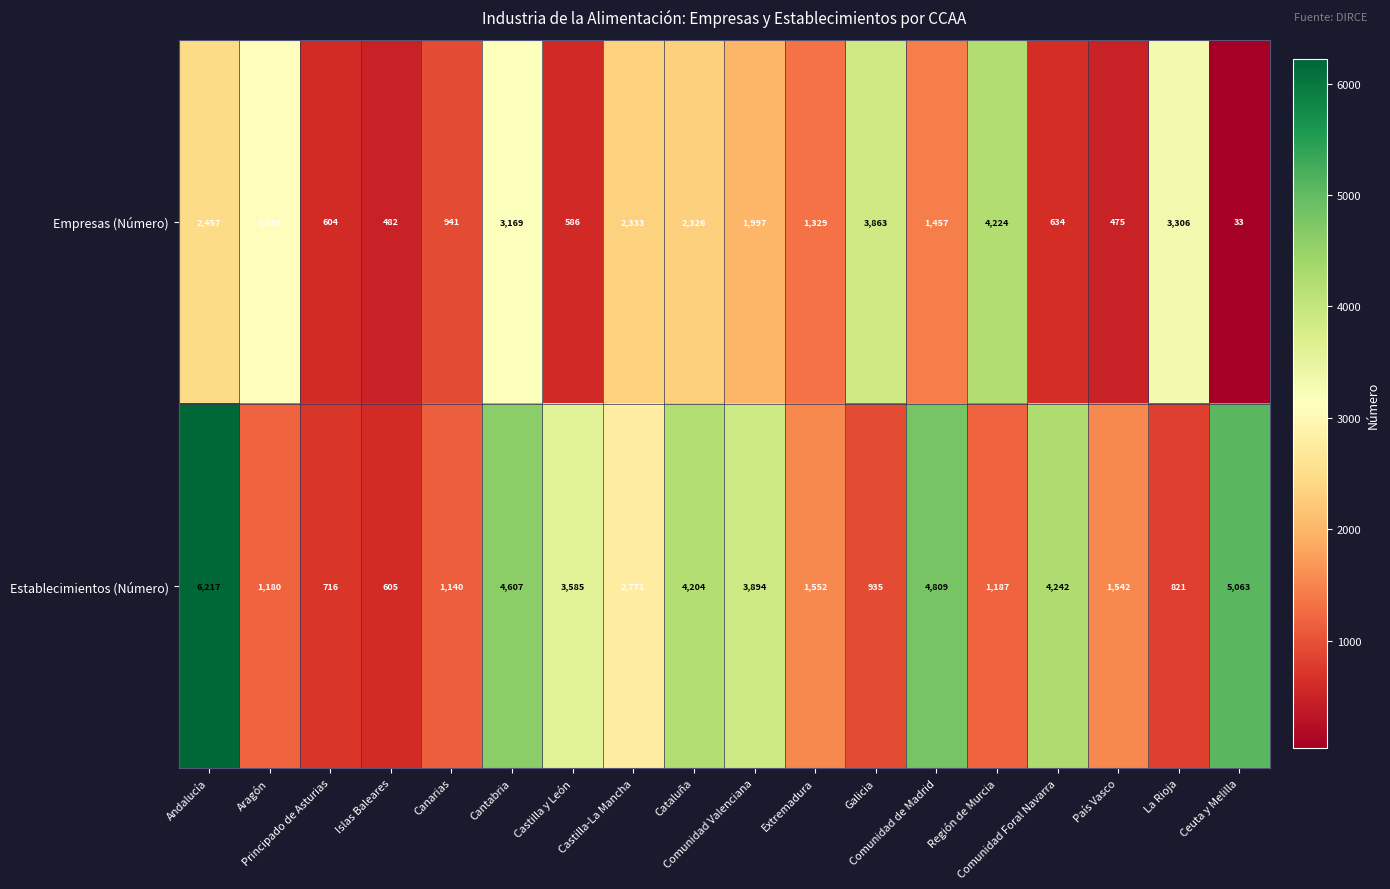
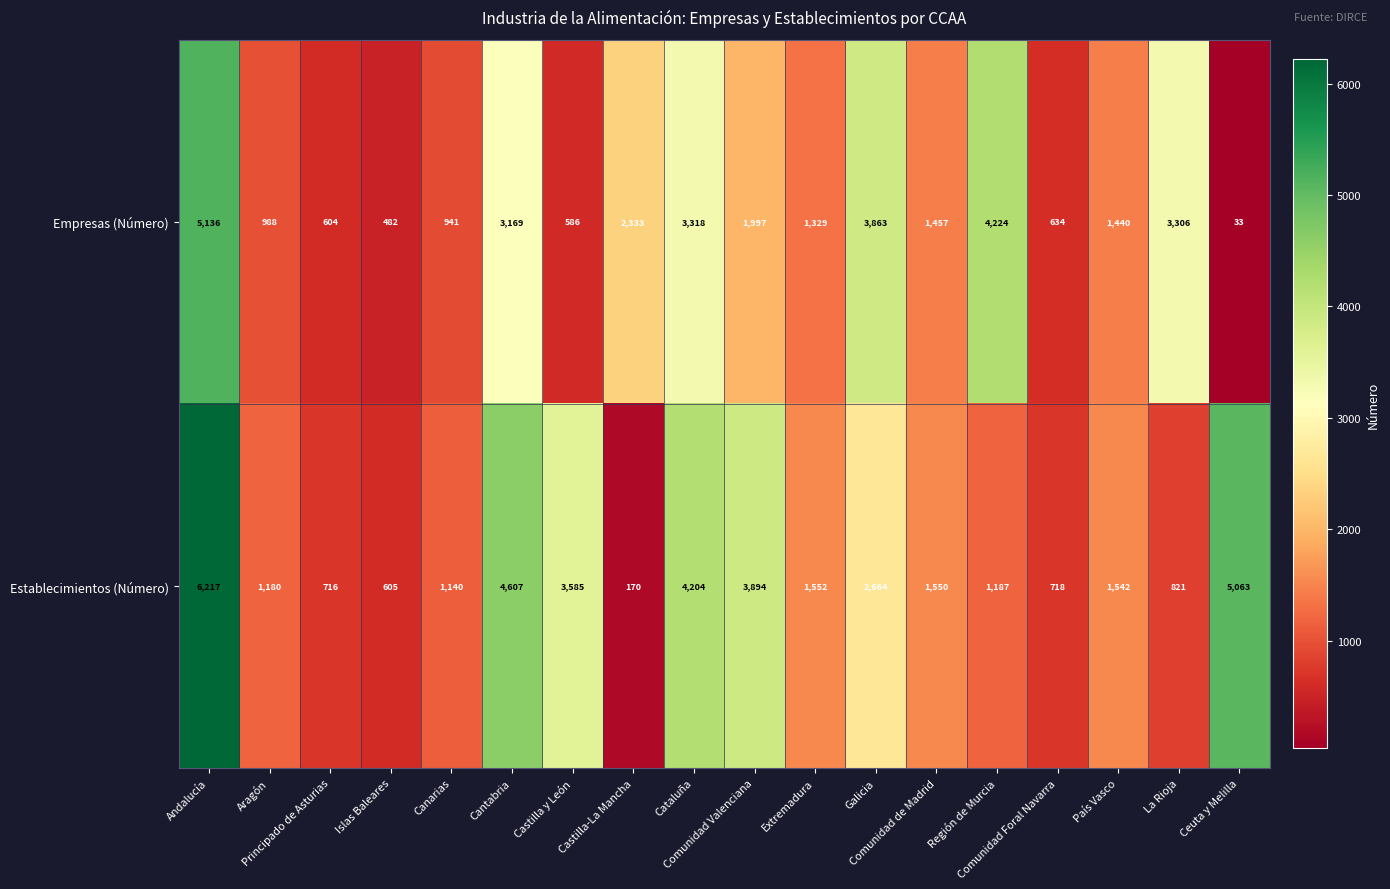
Empresas (Número), Andalucía: 2,457 -> 5,136
Empresas (Número), Aragón: 3,085 -> 988
Empresas (Número), Cataluña: 2,326 -> 3,318
Empresas (Número), País Vasco: 475 -> 1,440
Establecimientos (Número), Castilla-La Mancha: 2,771 -> 170
Establecimientos (Número), Galicia: 935 -> 2,664
Establecimientos (Número), Comunidad de Madrid: 4,809 -> 1,550
Establecimientos (Número), Comunidad Foral Navarra: 4,242 -> 718
